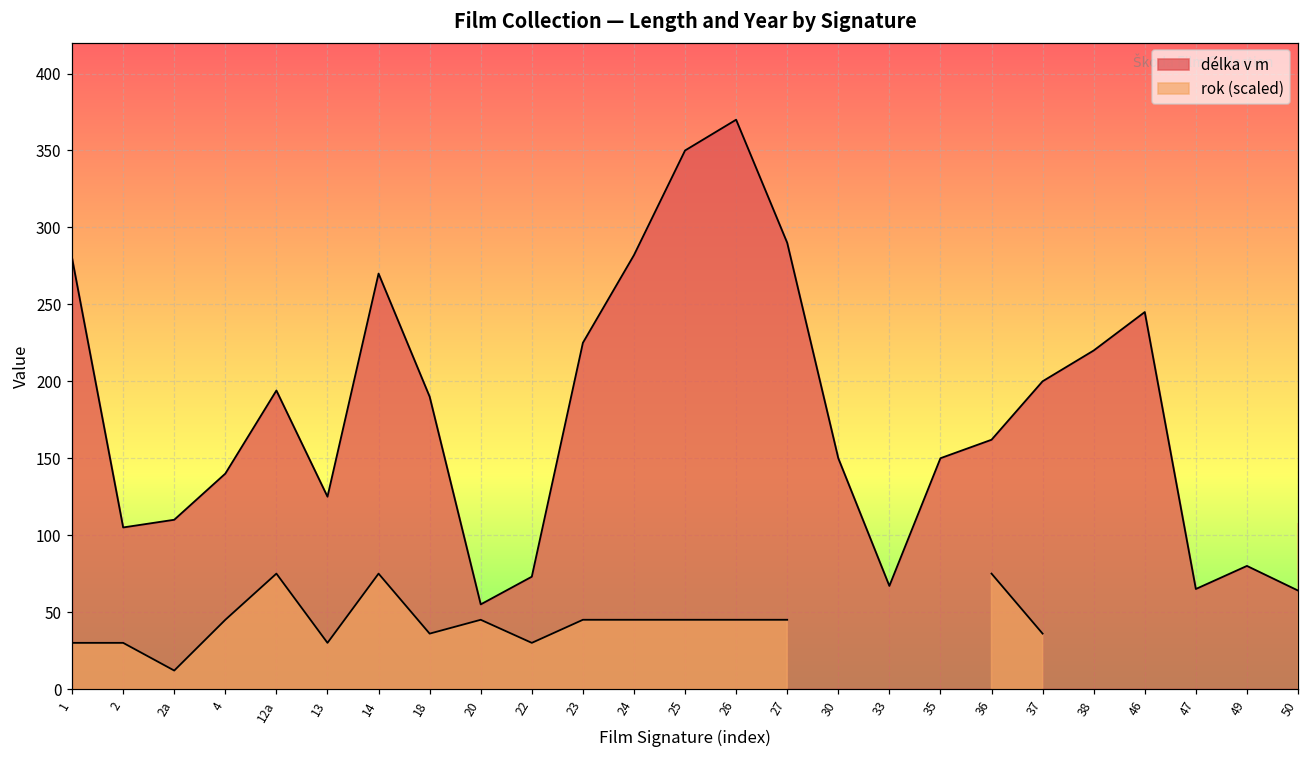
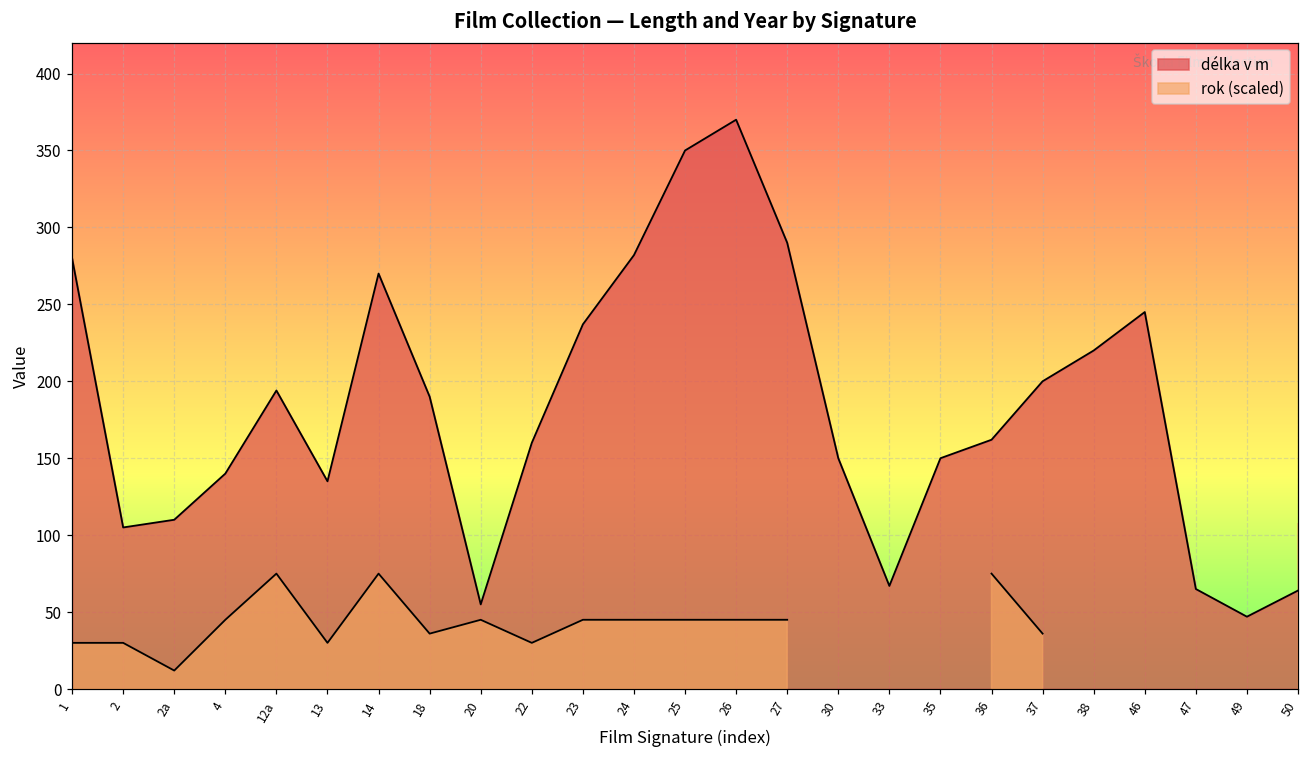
délka v m, 13: 125 -> 135
délka v m, 22: 73 -> 160
délka v m, 23: 225 -> 237
délka v m, 49: 80 -> 47
